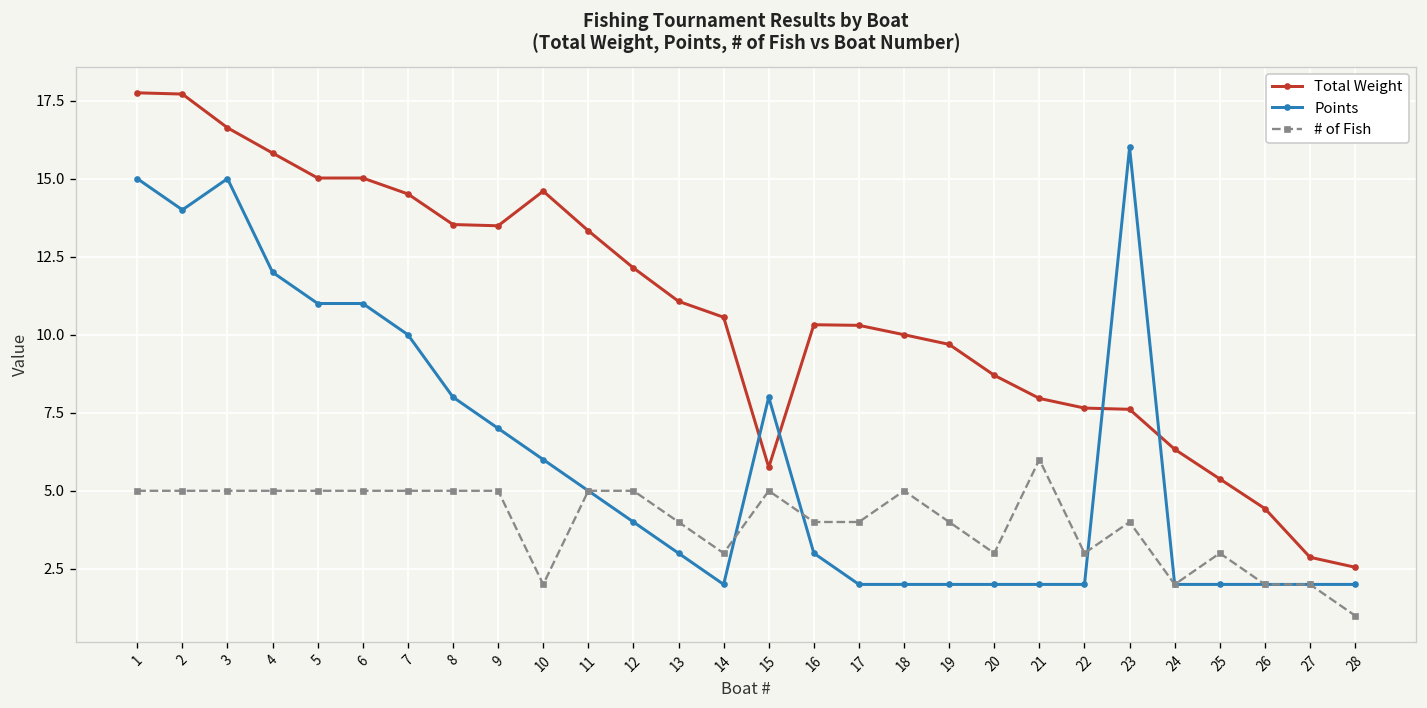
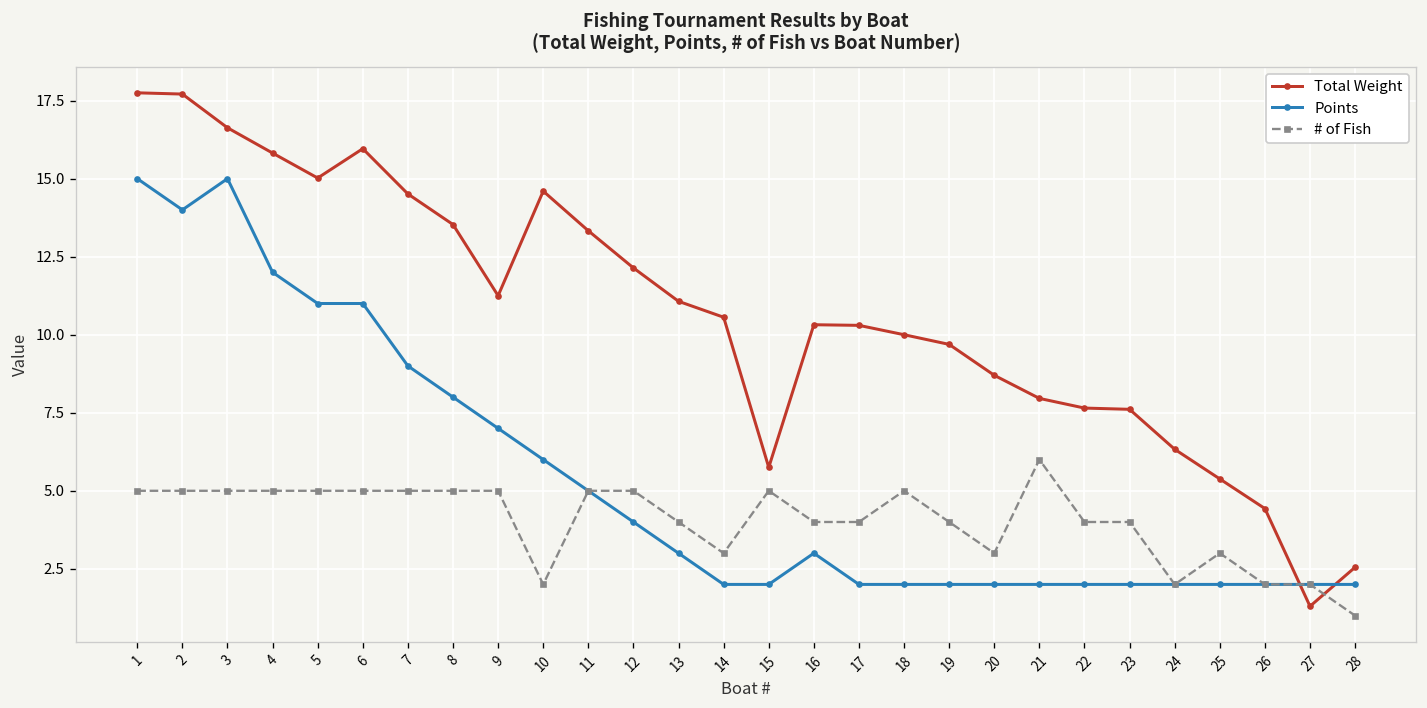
Total Weight, 6: 15.0 -> 16.0
Points, 7: 10 -> 9
Total Weight, 9: 13.5 -> 11.3
Points, 15: 8 -> 2
# of Fish, 22: 3 -> 4
Points, 23: 16 -> 2
Total Weight, 27: 2.9 -> 1.3
